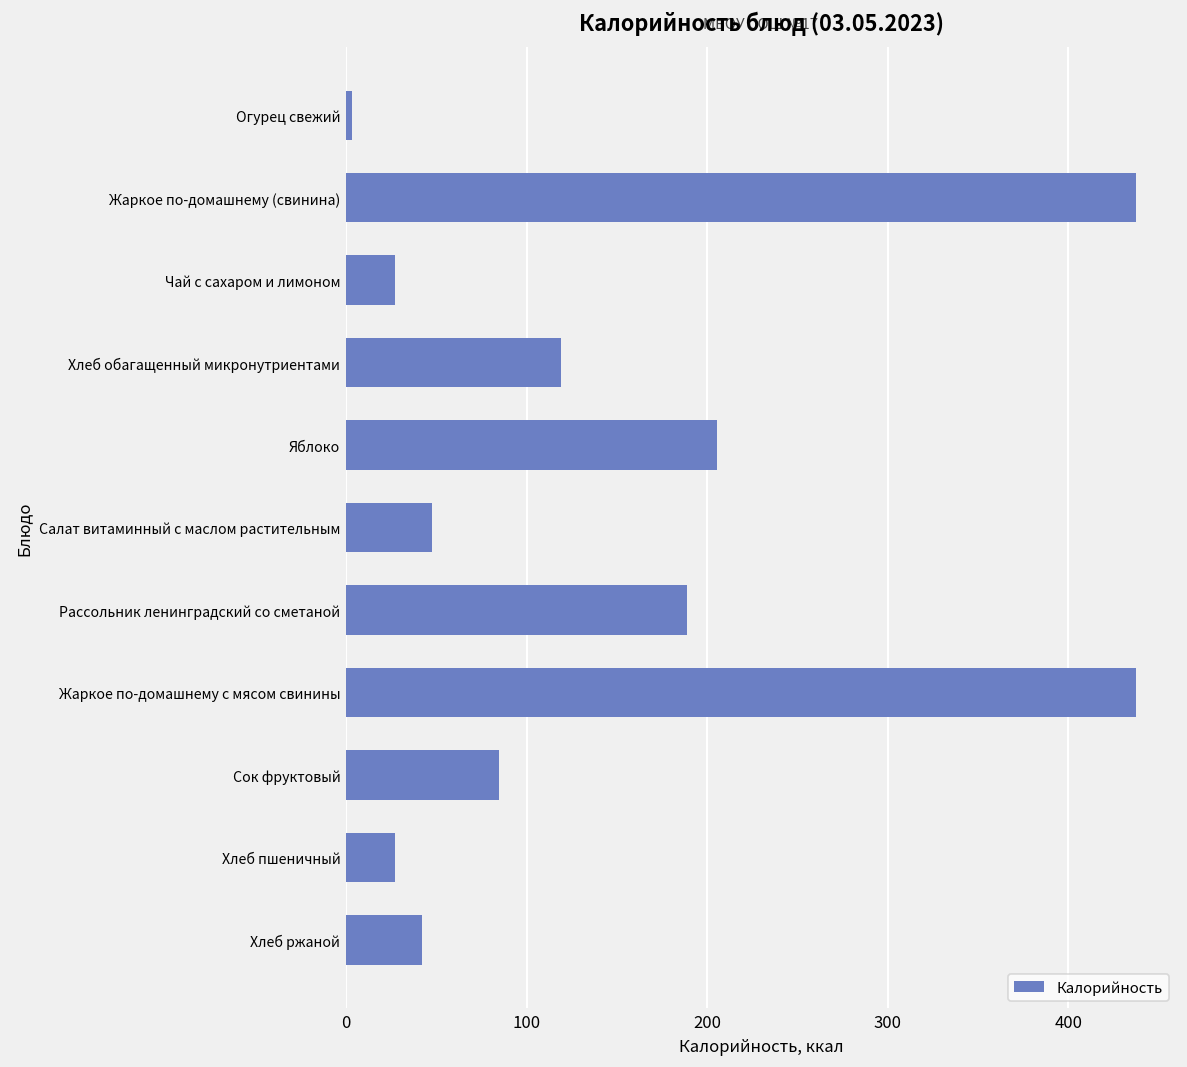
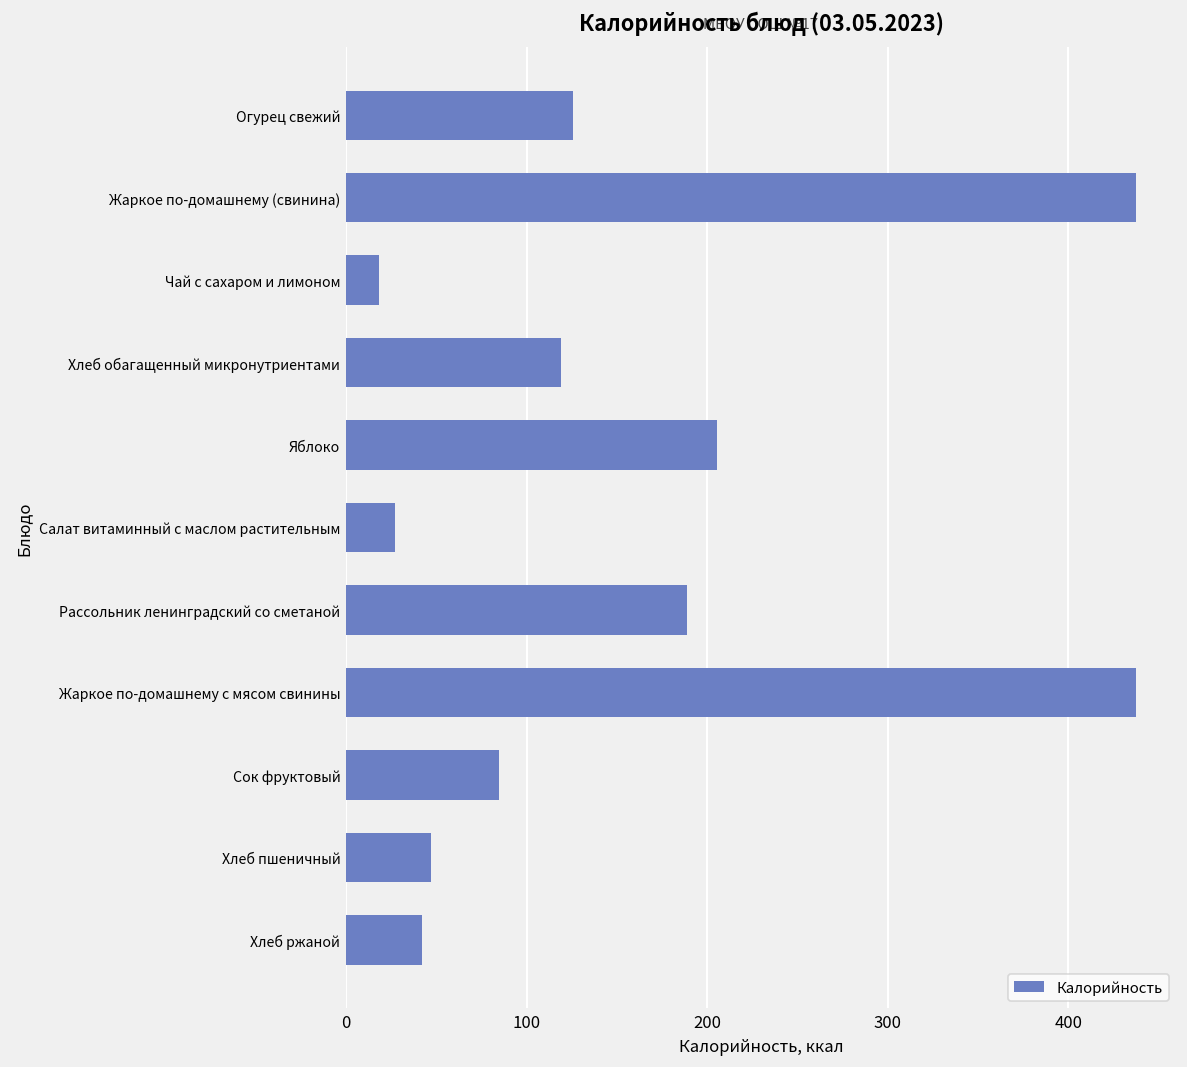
Огурец свежий: 3 -> 126
Чай с сахаром и лимоном: 27 -> 18
Салат витаминный с маслом растительным: 48 -> 27
Хлеб пшеничный: 27 -> 47
